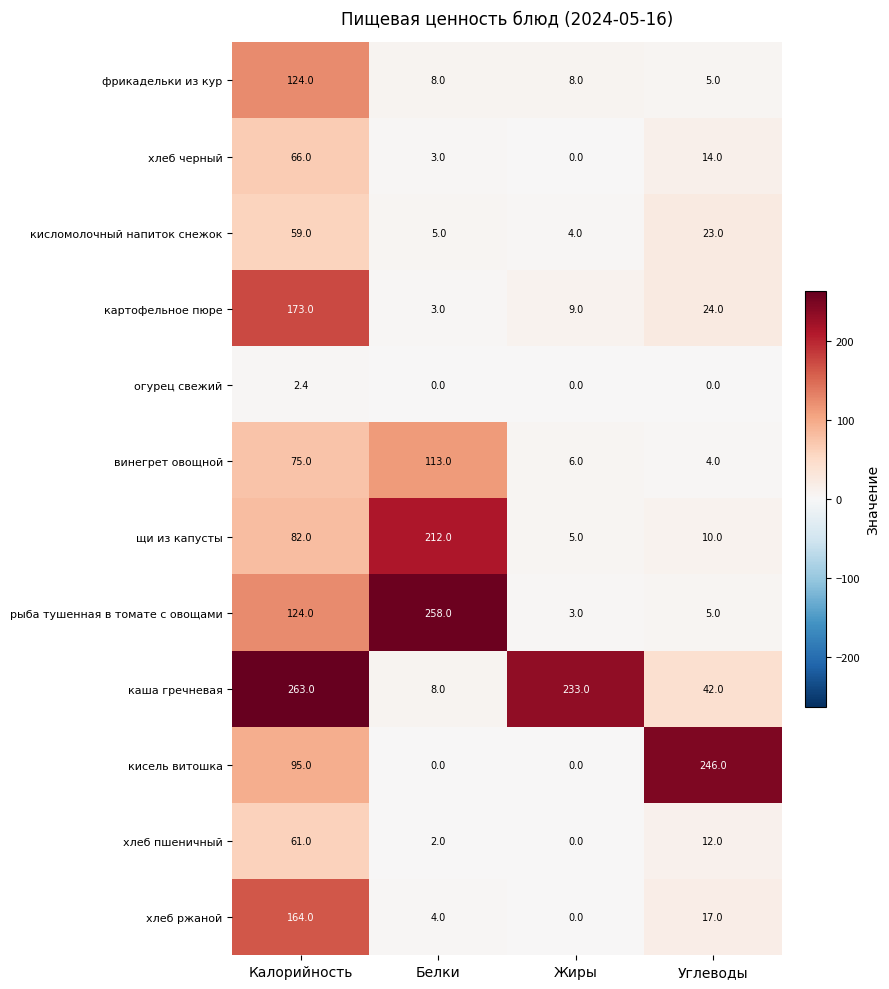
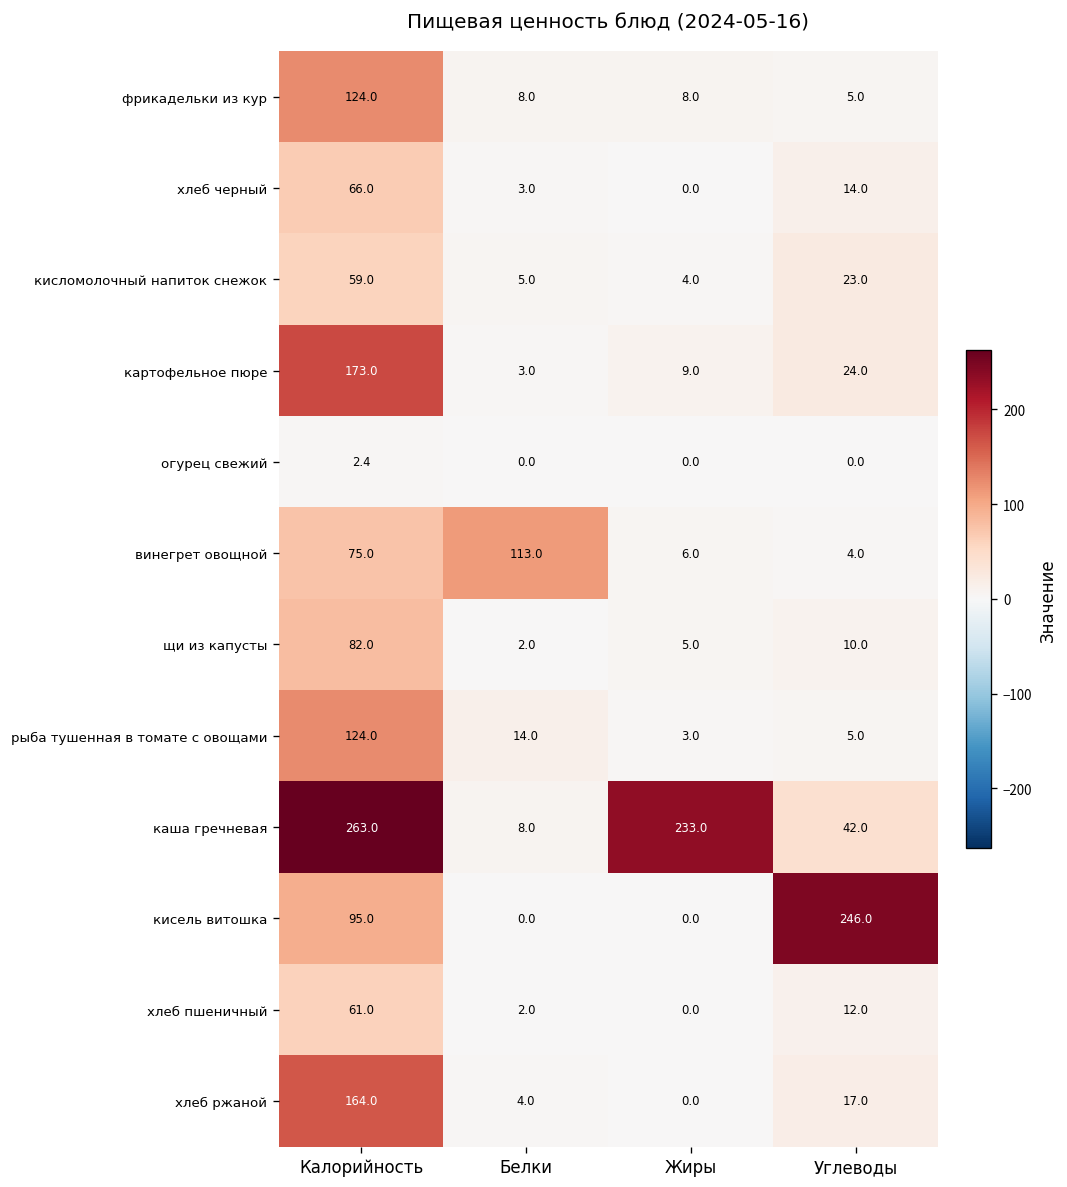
щи из капусты, Белки: 212.0 -> 2.0
рыба тушенная в томате с овощами, Белки: 258.0 -> 14.0
